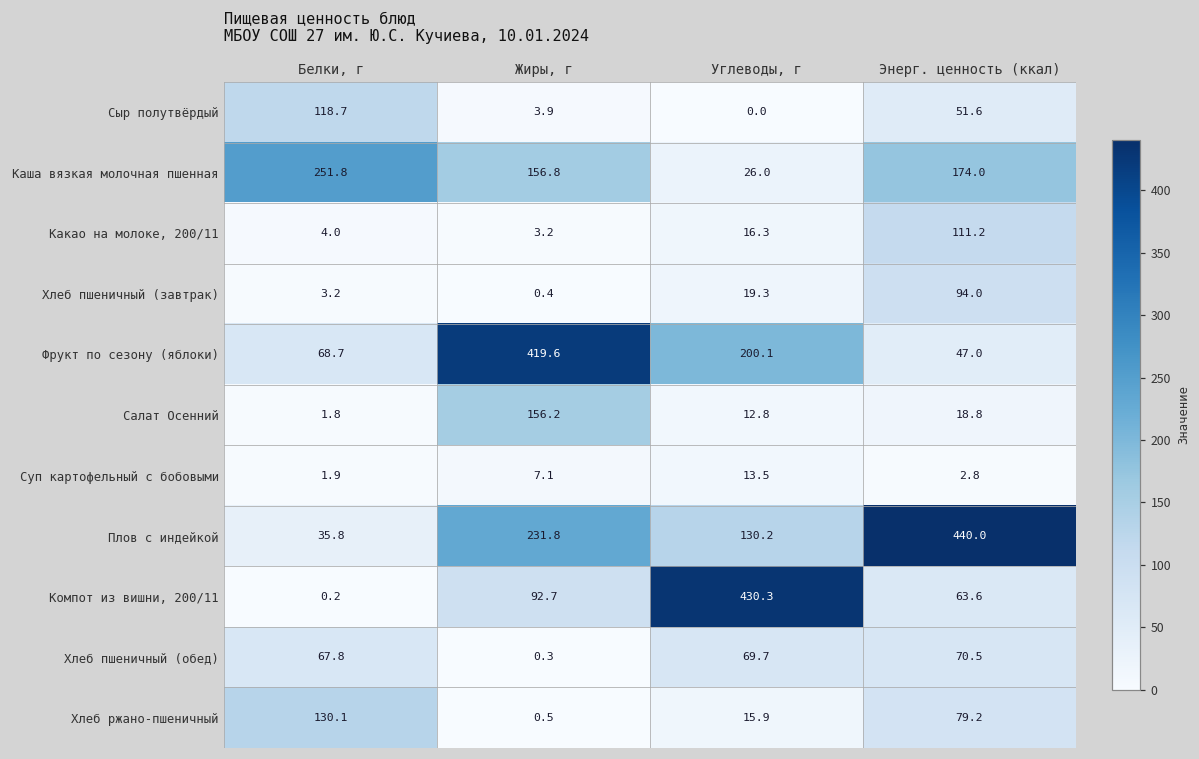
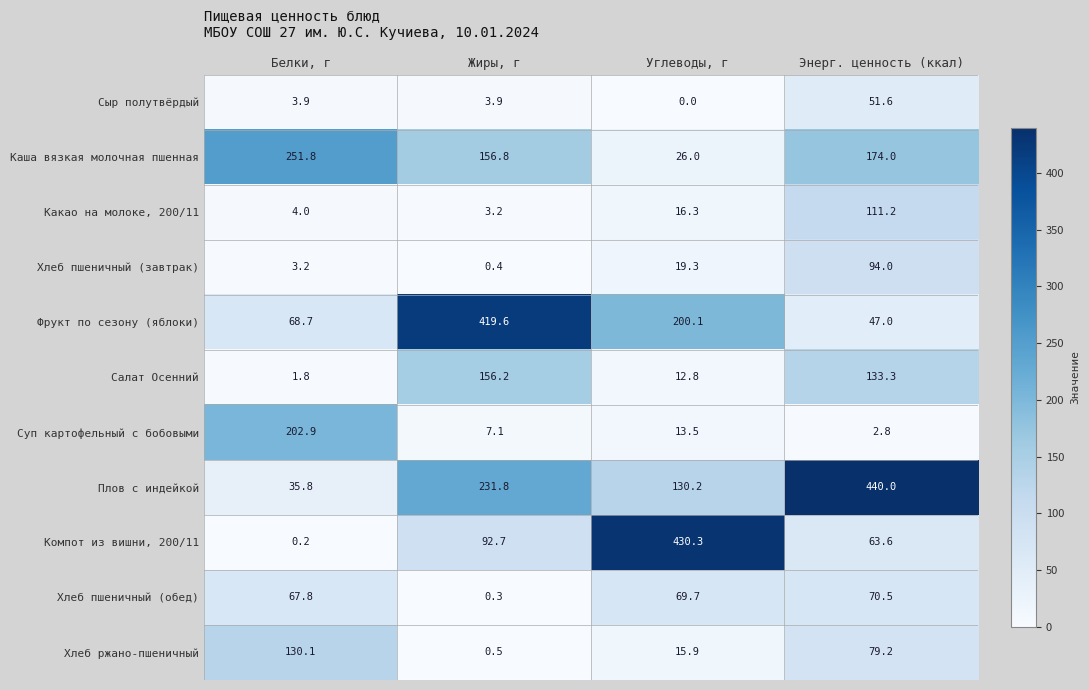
Сыр полутвёрдый, Белки, г: 118.7 -> 3.9
Салат Осенний, Энерг. ценность (ккал): 18.8 -> 133.3
Суп картофельный с бобовыми, Белки, г: 1.9 -> 202.9
